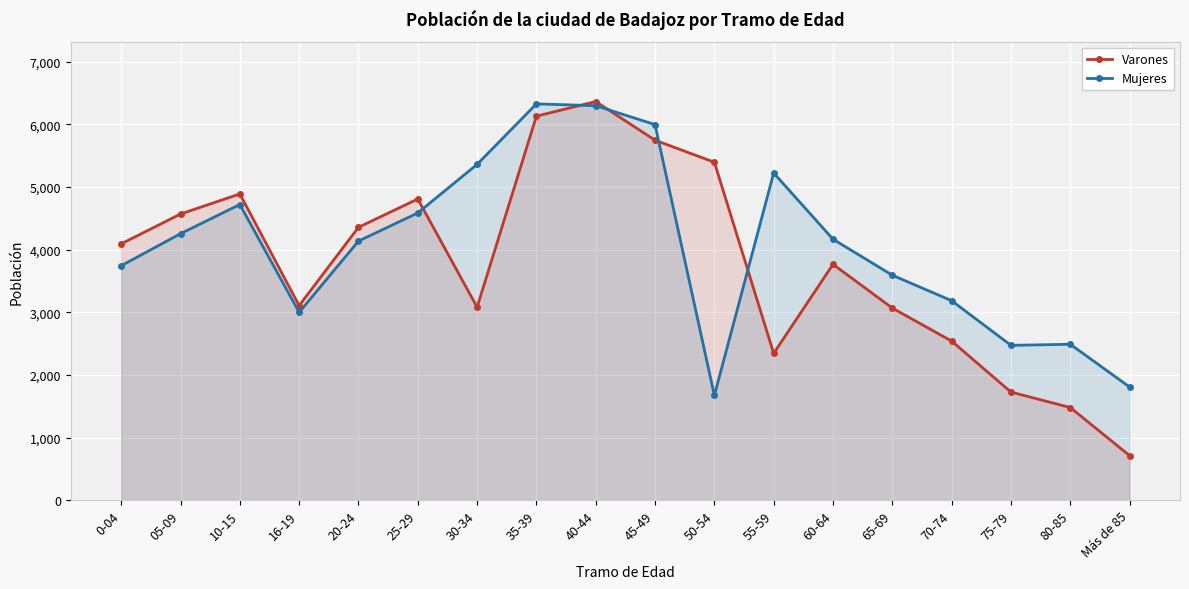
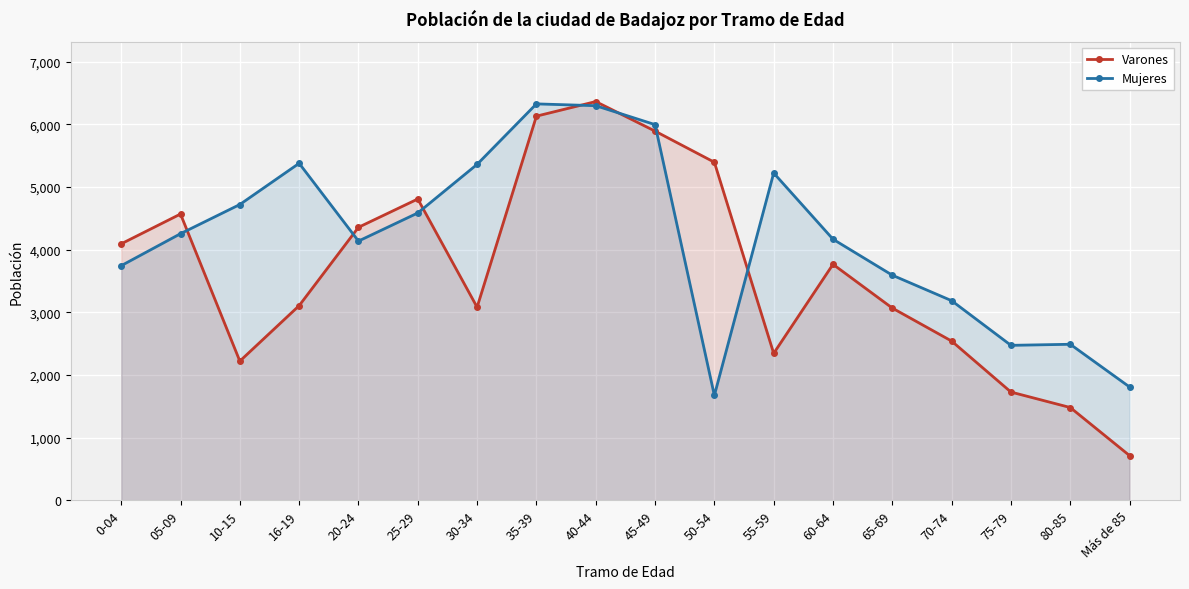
Varones, 10-15: 4,900 -> 2,200
Mujeres, 16-19: 3,000 -> 5,400
Varones, 45-49: 5,700 -> 5,900
